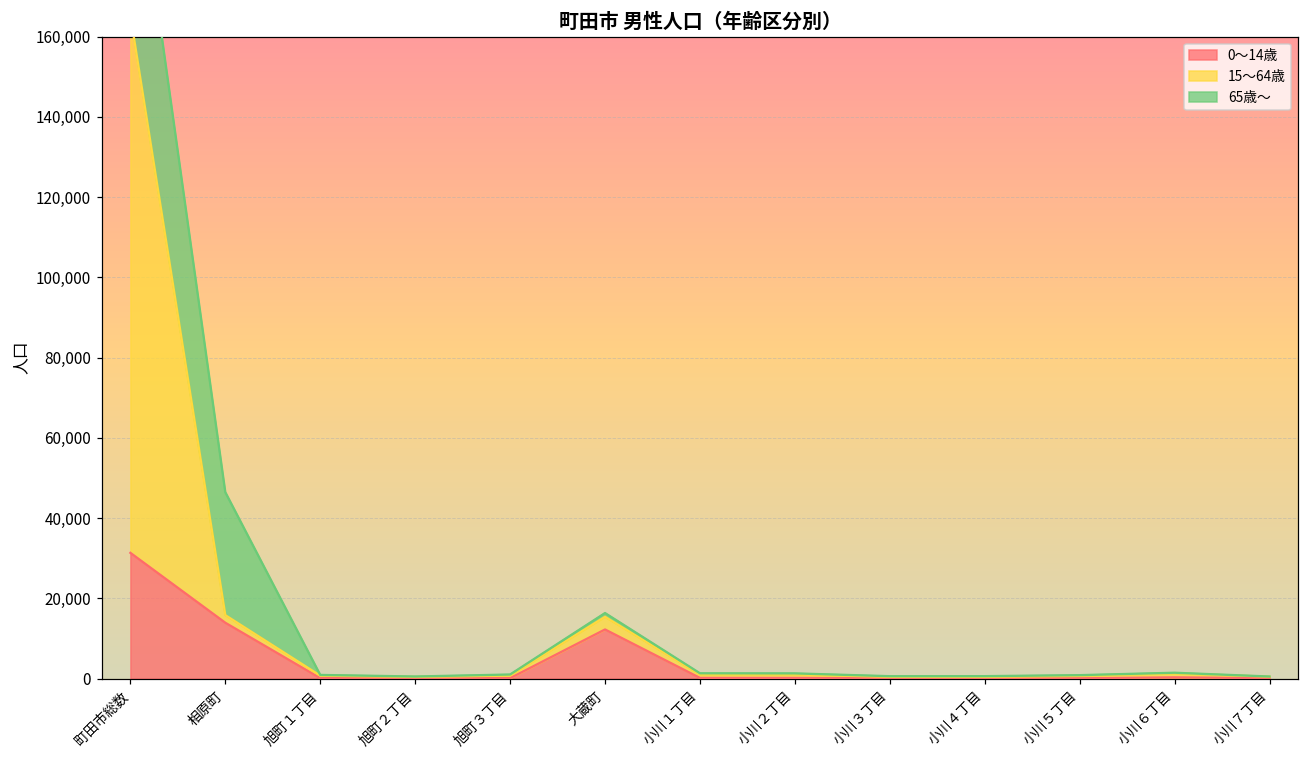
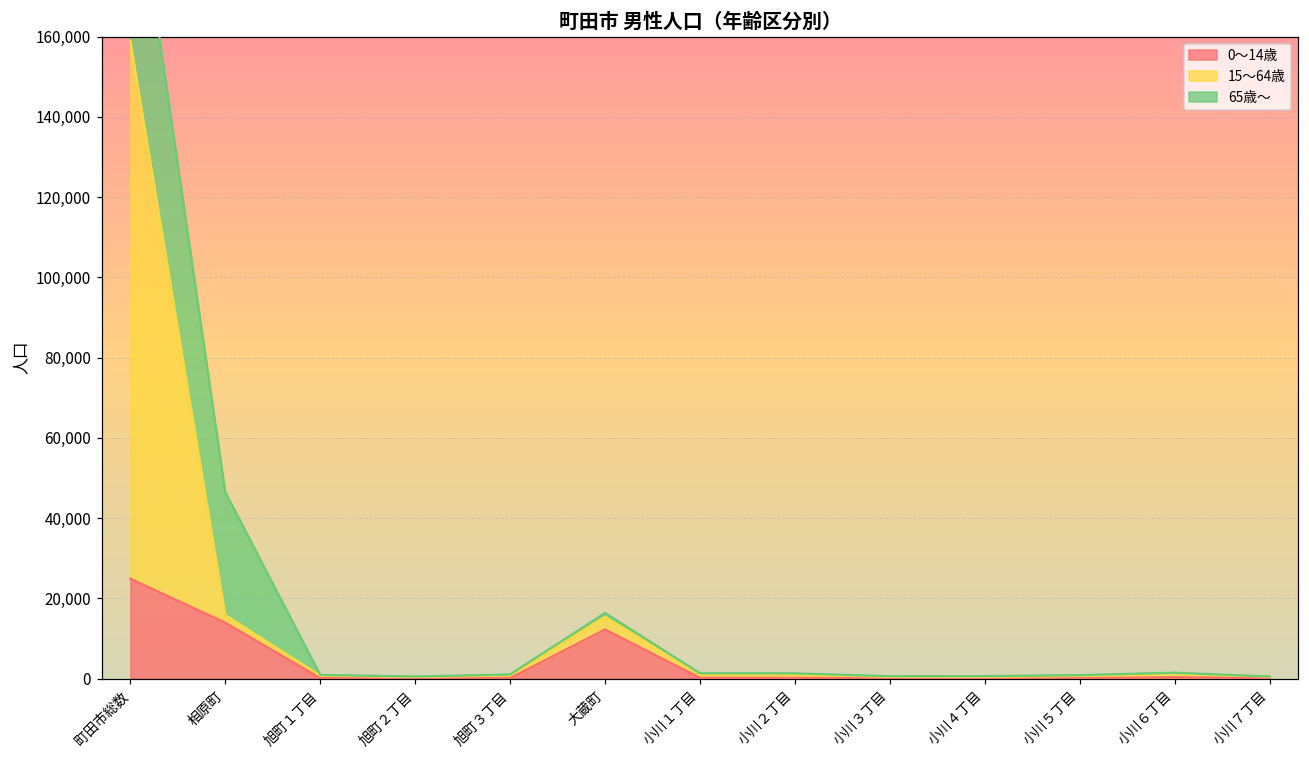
0～14歳, 町田市総数: 31,000 -> 25,000
